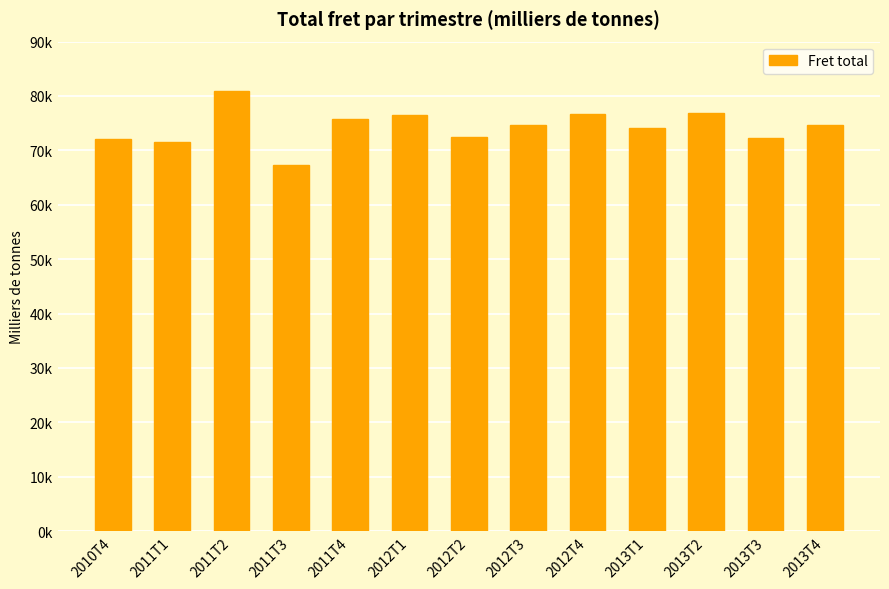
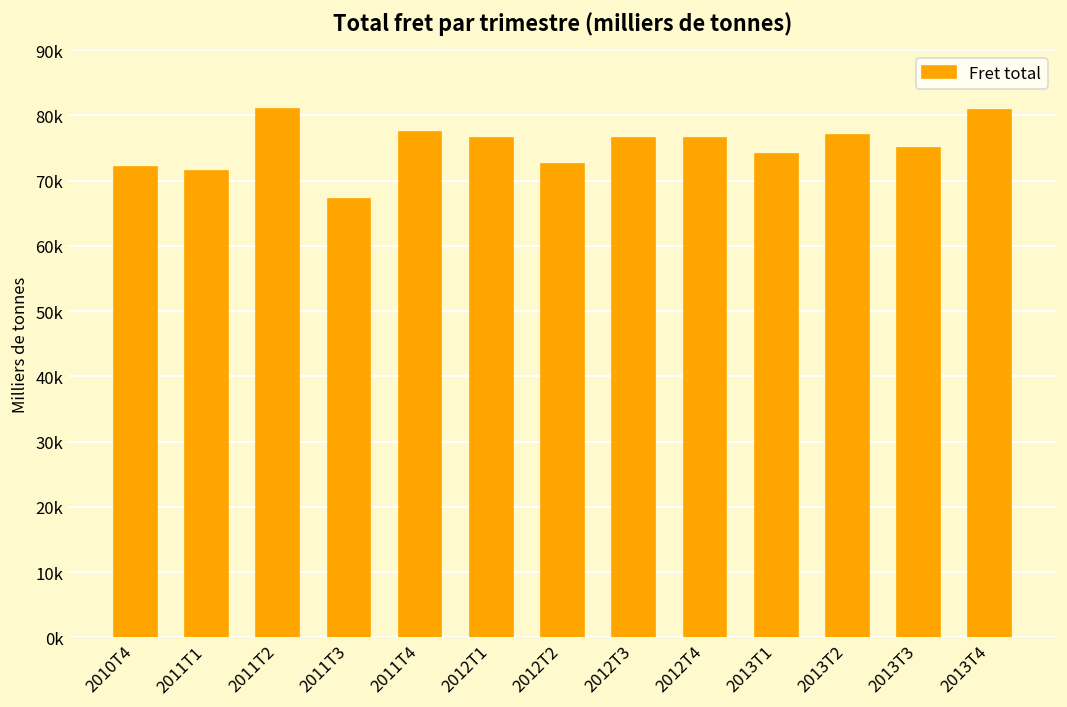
2011T4: 76000 -> 77000
2012T3: 75000 -> 76000
2013T3: 72000 -> 75000
2013T4: 75000 -> 81000
